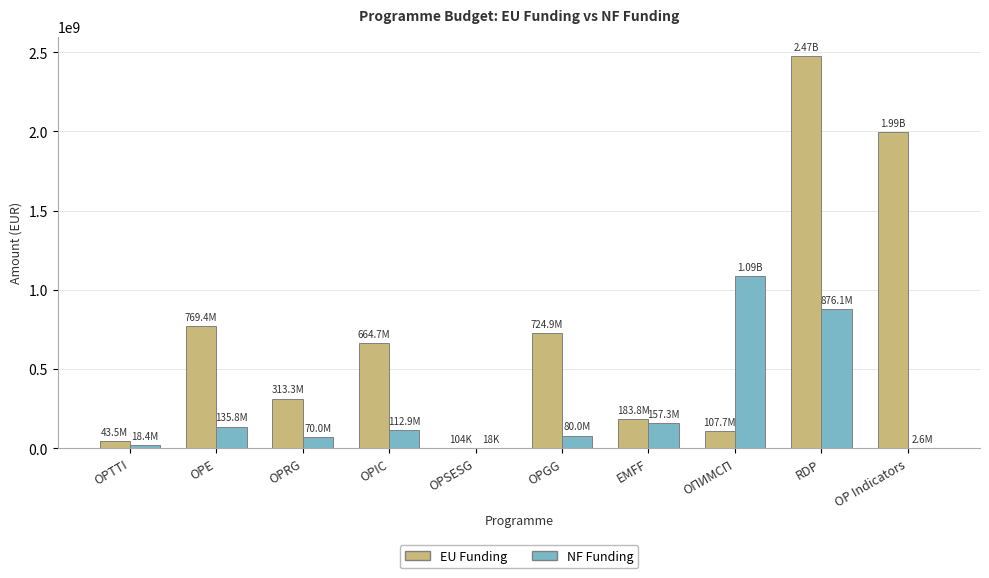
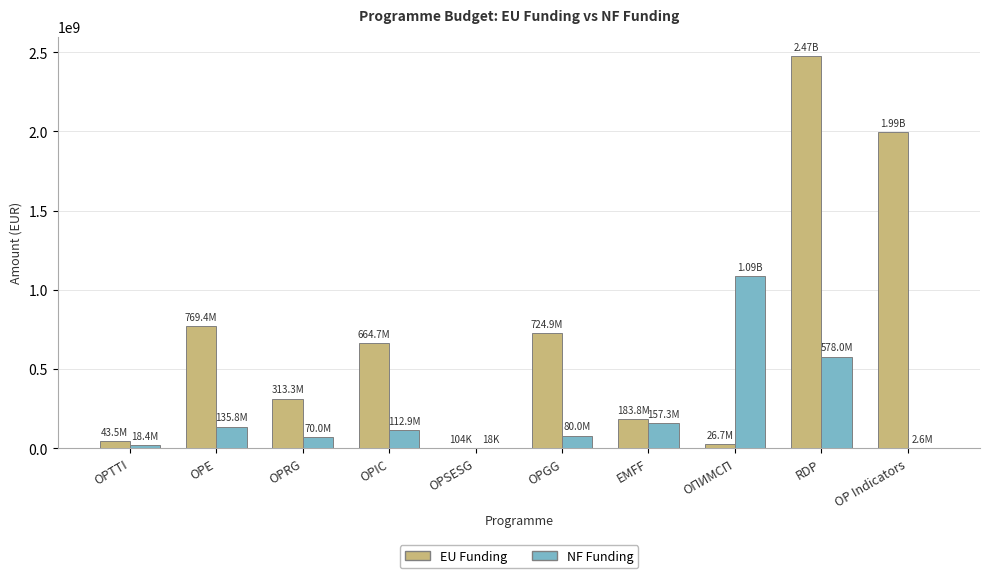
EU Funding, ОПИМСП: 107.7M -> 26.7M
NF Funding, RDP: 876.1M -> 578.0M
